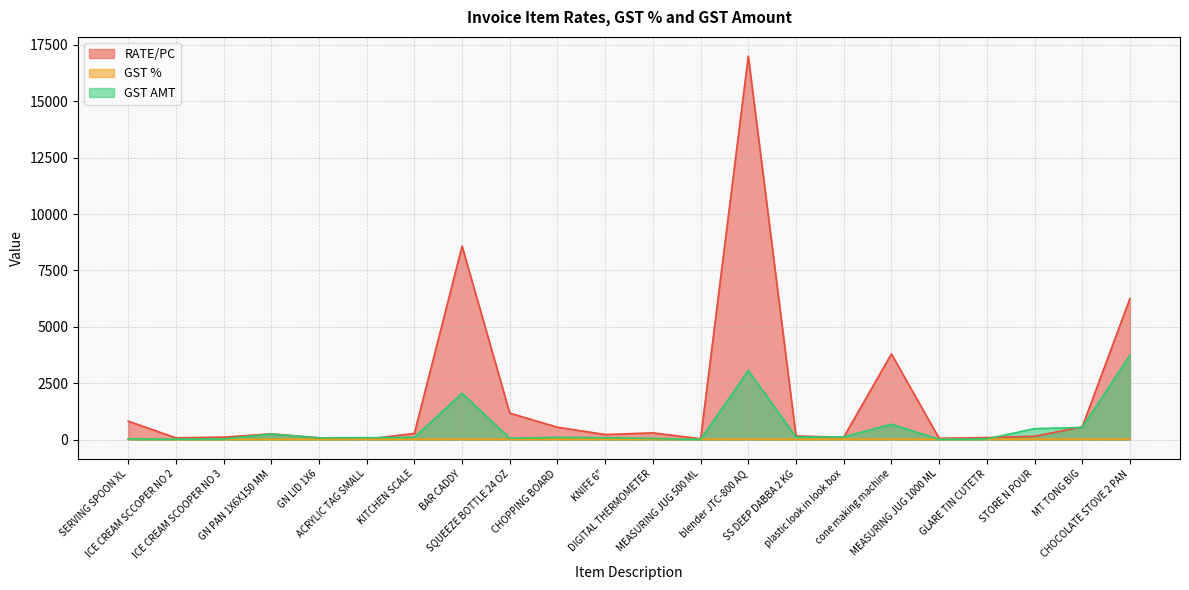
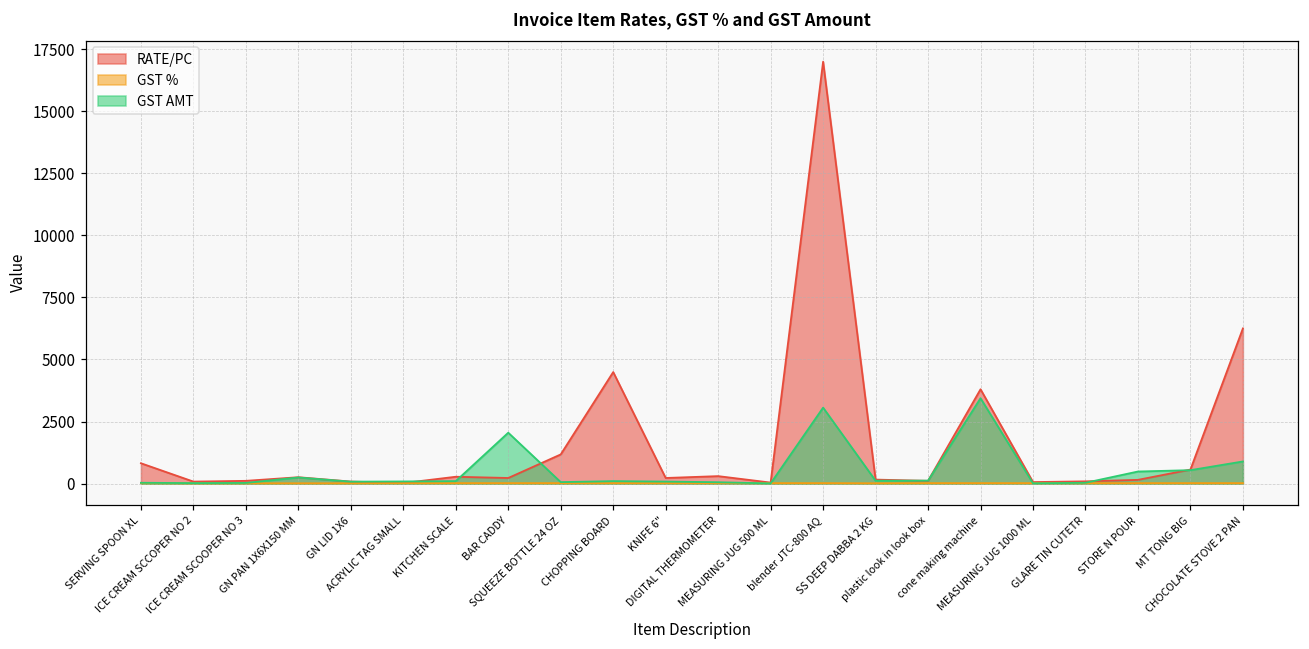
RATE/PC, BAR CADDY: 8600 -> 200
RATE/PC, CHOPPING BOARD: 600 -> 4500
GST AMT, cone making machine: 700 -> 3400
GST AMT, CHOCOLATE STOVE 2 PAN: 3700 -> 900
